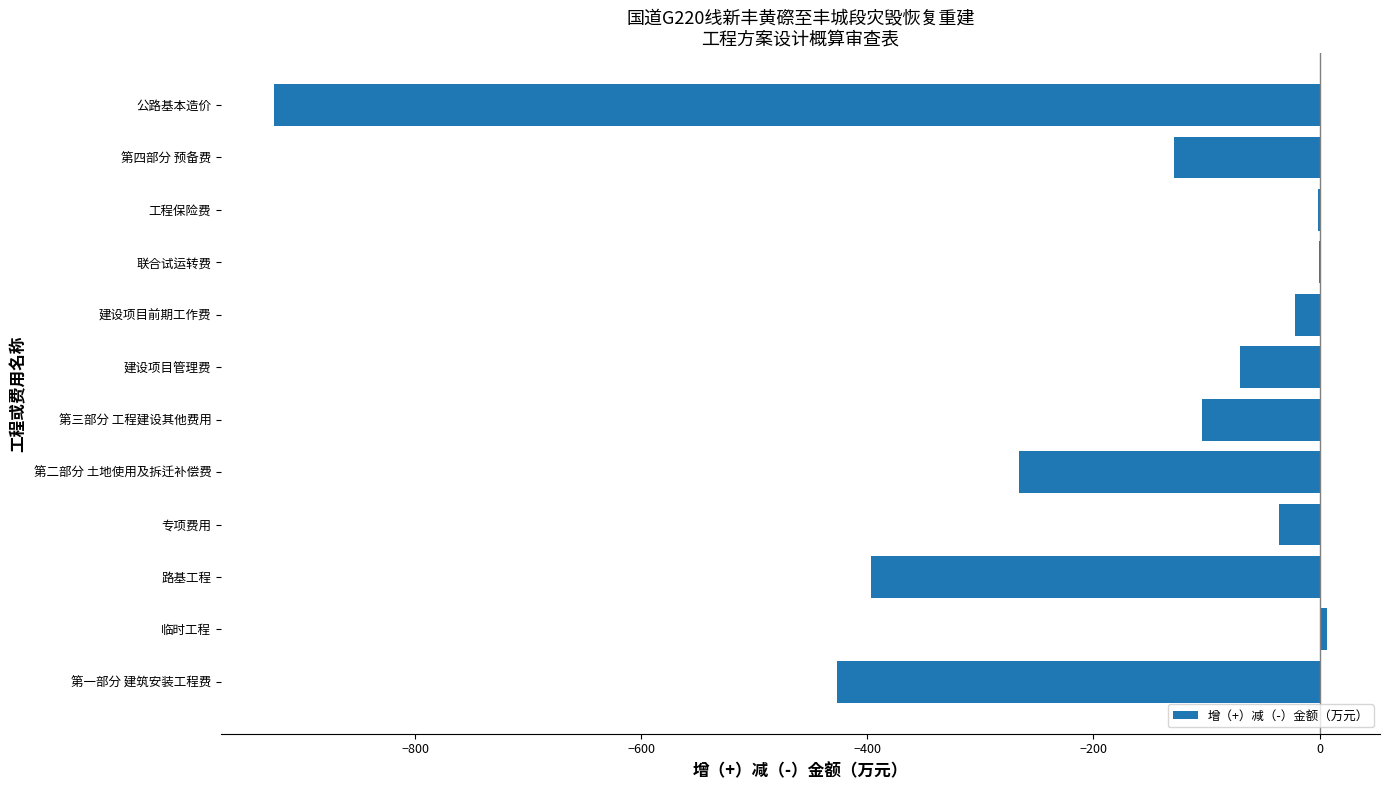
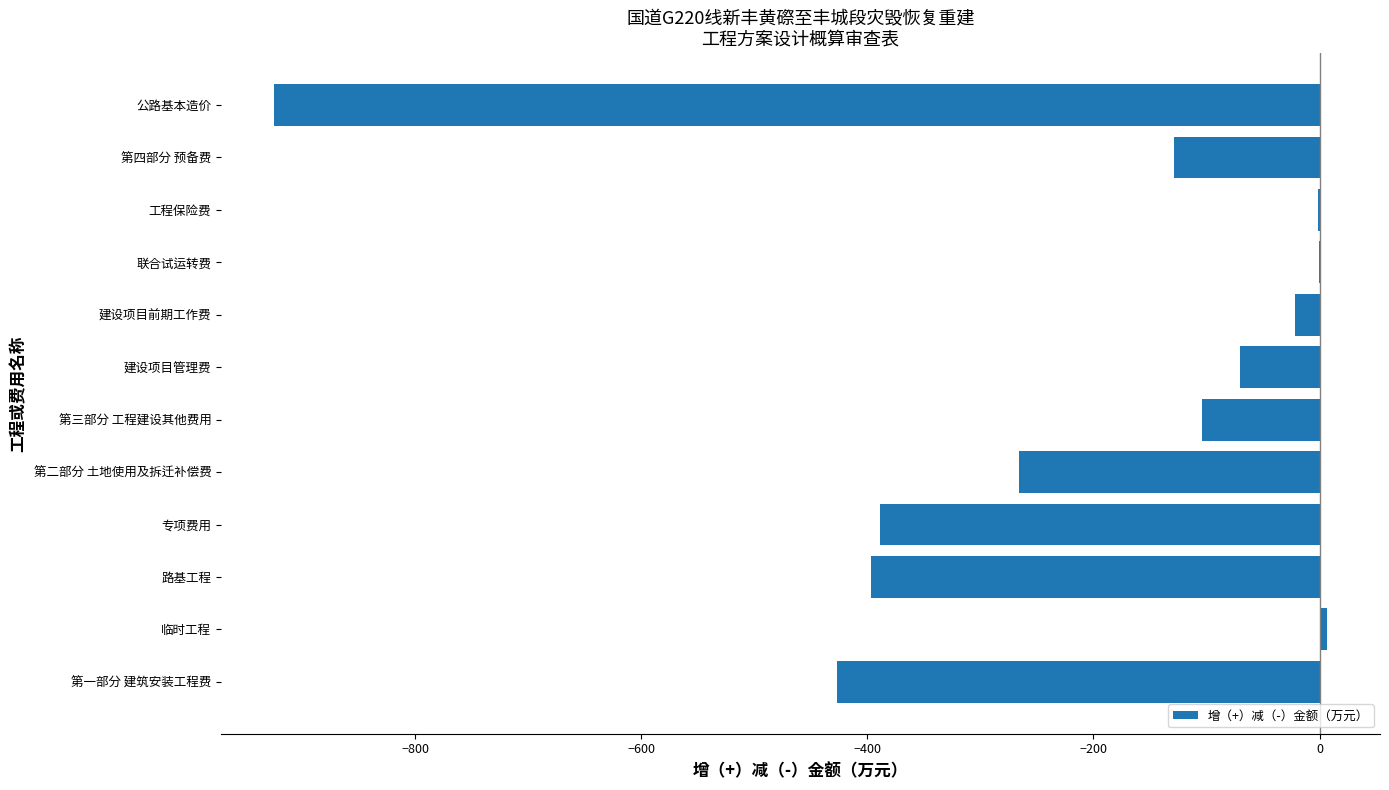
专项费用: -36 -> -388
